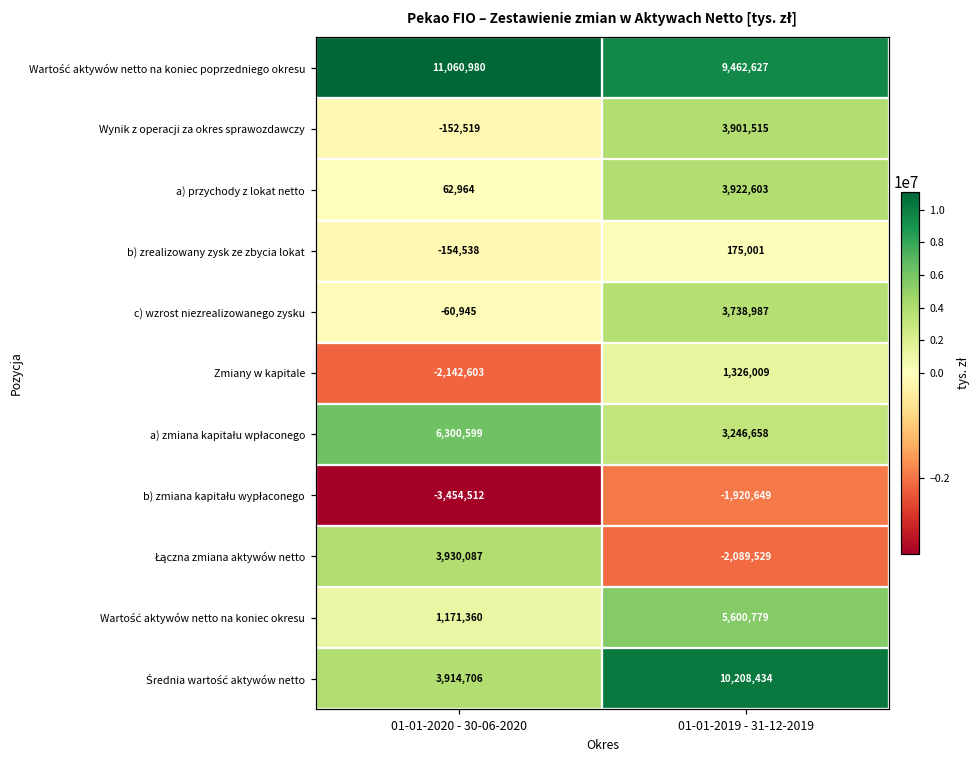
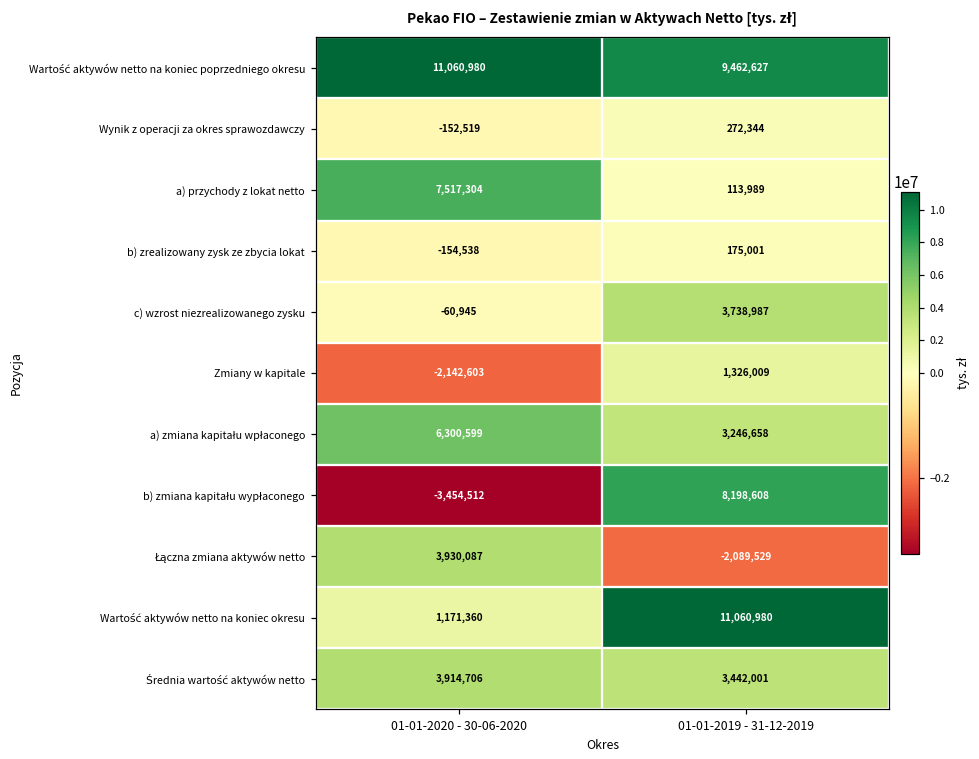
Wynik z operacji za okres sprawozdawczy, 01-01-2019 - 31-12-2019: 3,901,515 -> 272,344
a) przychody z lokat netto, 01-01-2020 - 30-06-2020: 62,964 -> 7,517,304
a) przychody z lokat netto, 01-01-2019 - 31-12-2019: 3,922,603 -> 113,989
b) zmiana kapitału wypłaconego, 01-01-2019 - 31-12-2019: -1,920,649 -> 8,198,608
Wartość aktywów netto na koniec okresu, 01-01-2019 - 31-12-2019: 5,600,779 -> 11,060,980
Średnia wartość aktywów netto, 01-01-2019 - 31-12-2019: 10,208,434 -> 3,442,001
